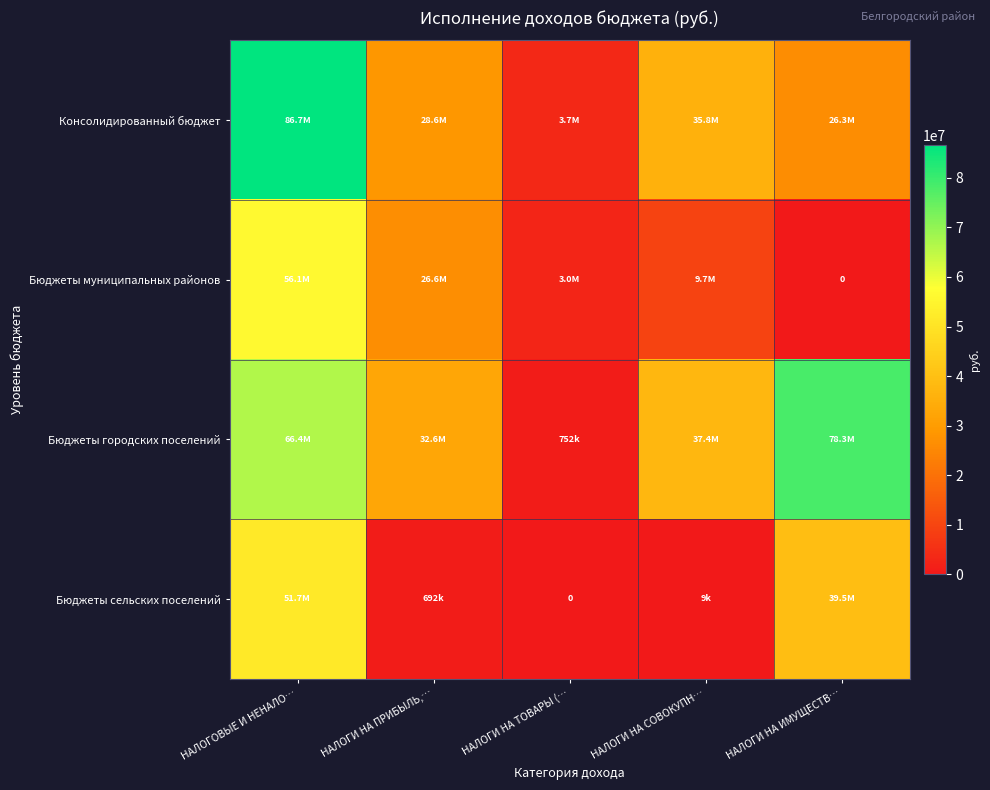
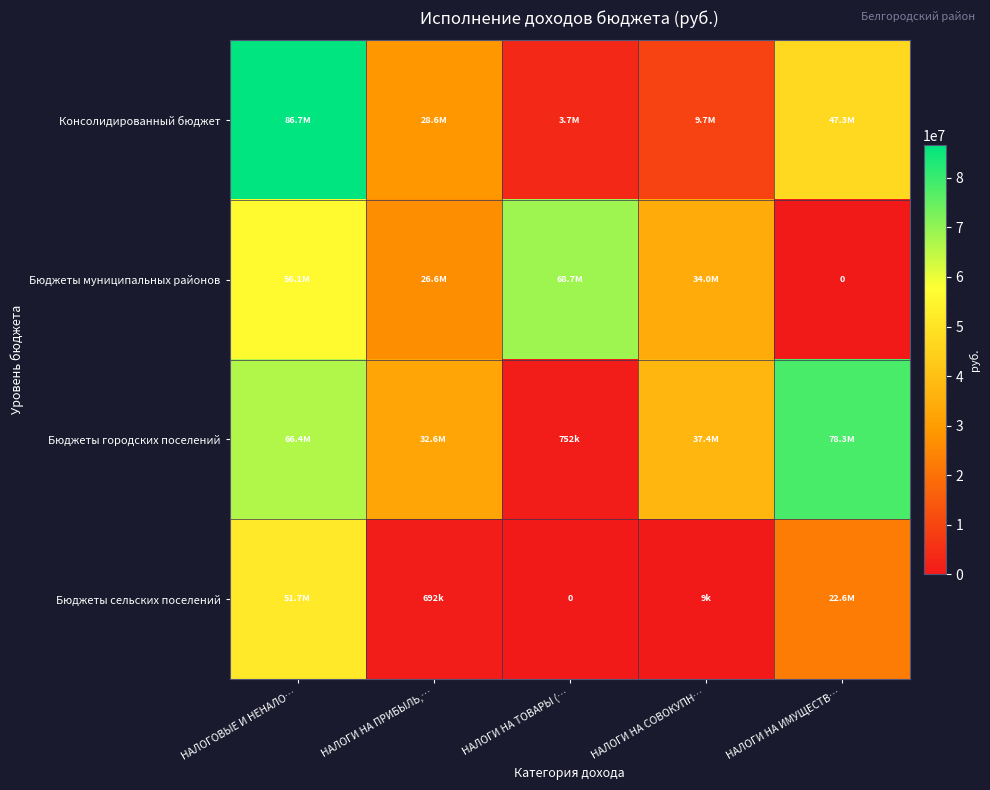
Консолидированный бюджет, НАЛОГИ НА СОВОКУПН…: 35.8M -> 9.7M
Консолидированный бюджет, НАЛОГИ НА ИМУЩЕСТВ…: 26.3M -> 47.3M
Бюджеты муниципальных районов, НАЛОГИ НА ТОВАРЫ (…: 3.0M -> 68.7M
Бюджеты муниципальных районов, НАЛОГИ НА СОВОКУПН…: 9.7M -> 34.0M
Бюджеты сельских поселений, НАЛОГИ НА ИМУЩЕСТВ…: 39.5M -> 22.6M
